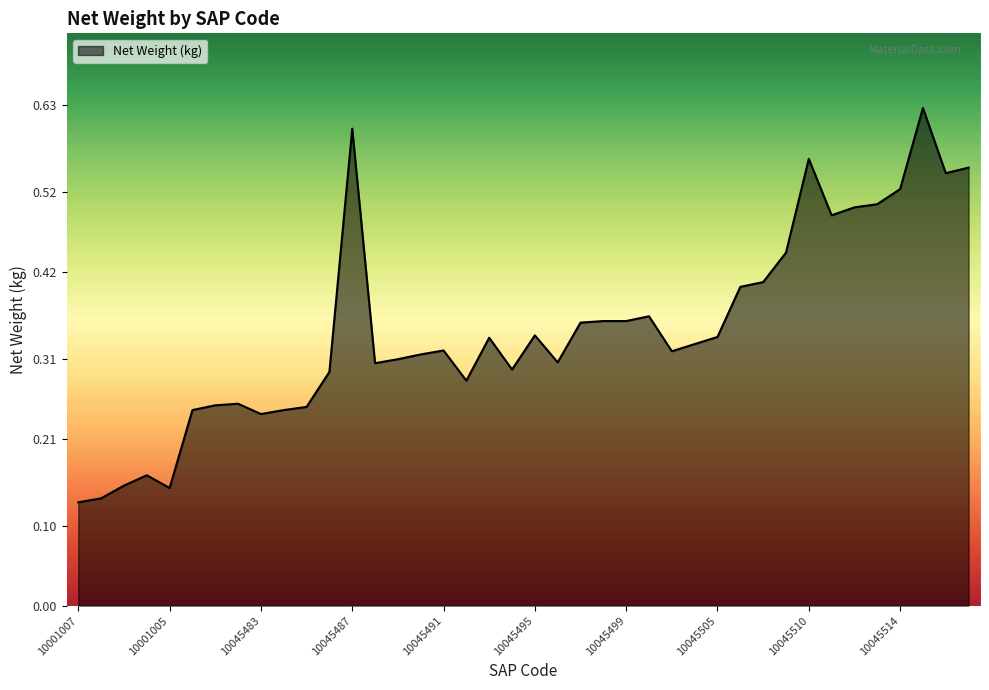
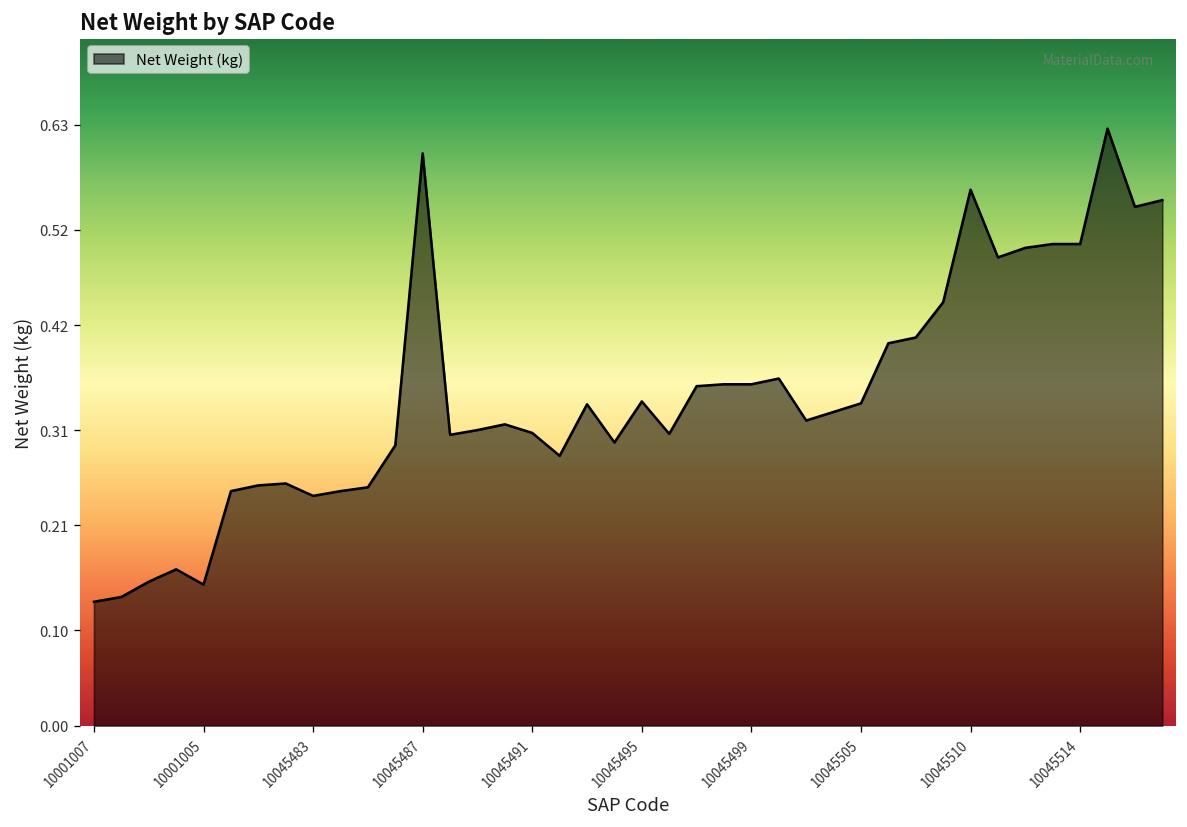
10045491: 0.32 -> 0.31
10045514: 0.52 -> 0.51
